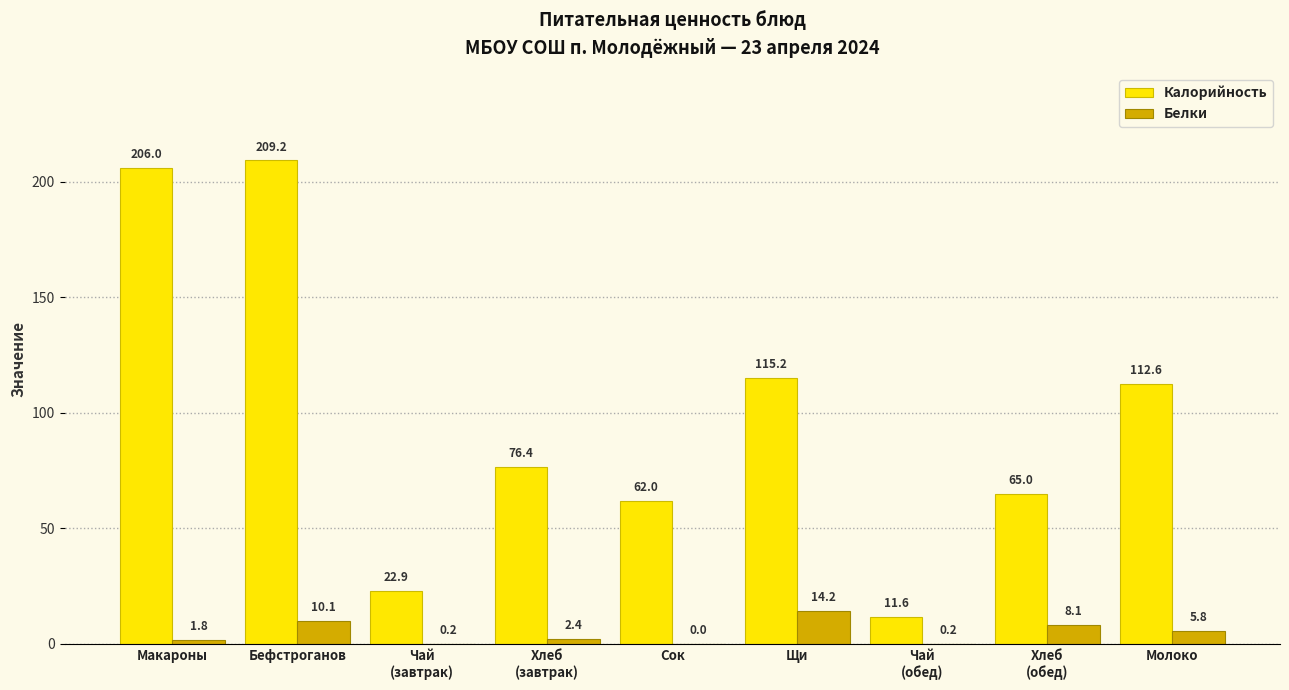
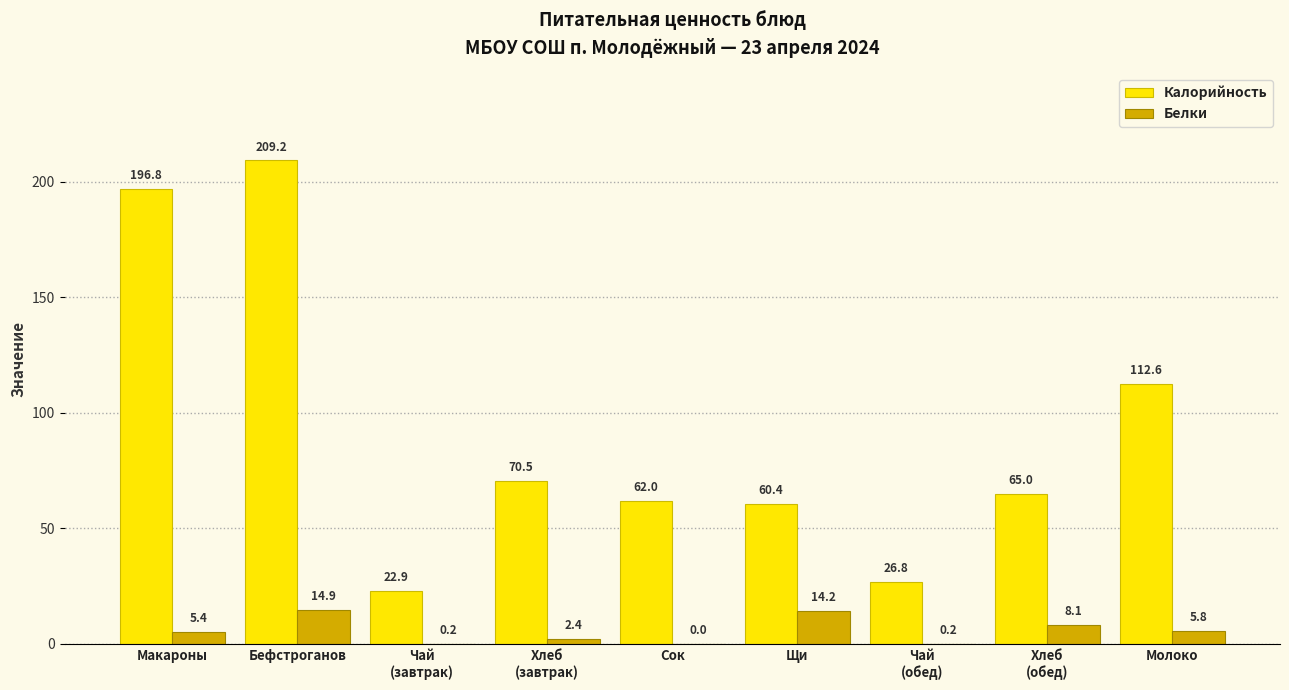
Калорийность, Макароны: 206.0 -> 196.8
Белки, Макароны: 1.8 -> 5.4
Белки, Бефстроганов: 10.1 -> 14.9
Калорийность, Хлеб (завтрак): 76.4 -> 70.5
Калорийность, Щи: 115.2 -> 60.4
Калорийность, Чай (обед): 11.6 -> 26.8
